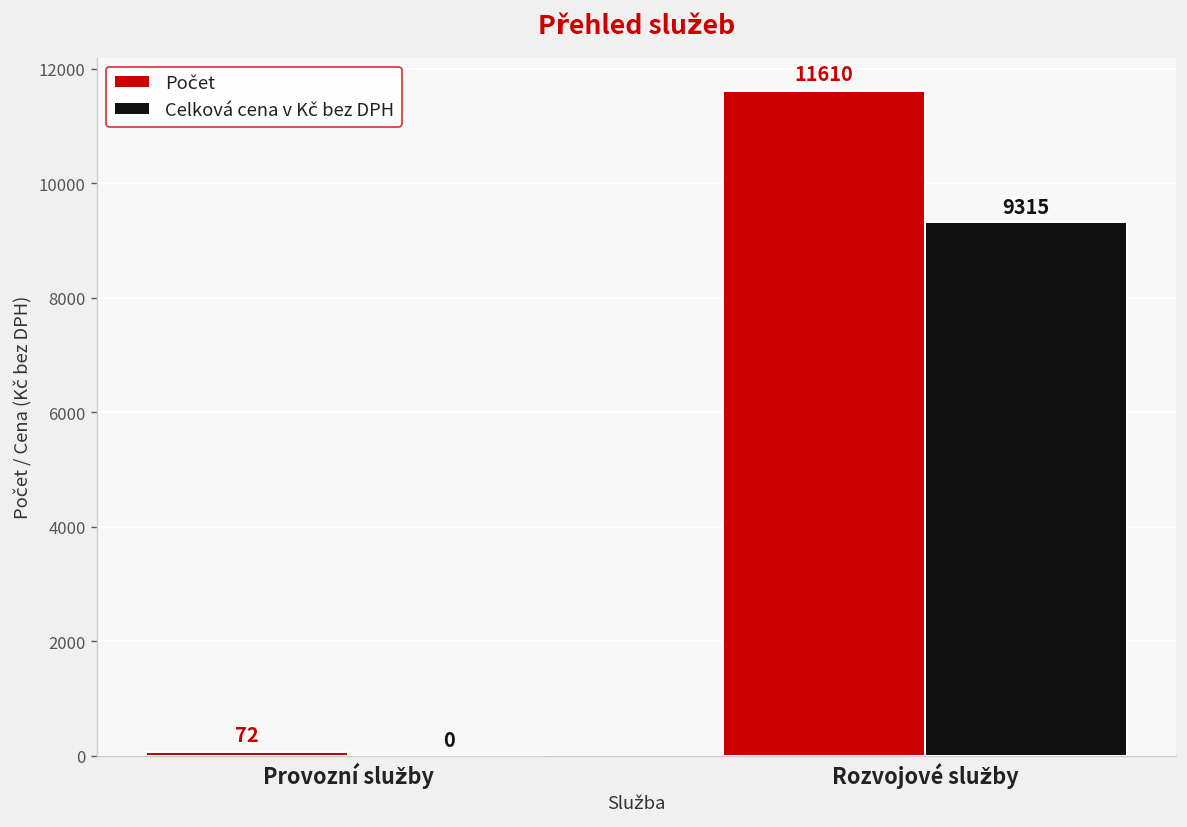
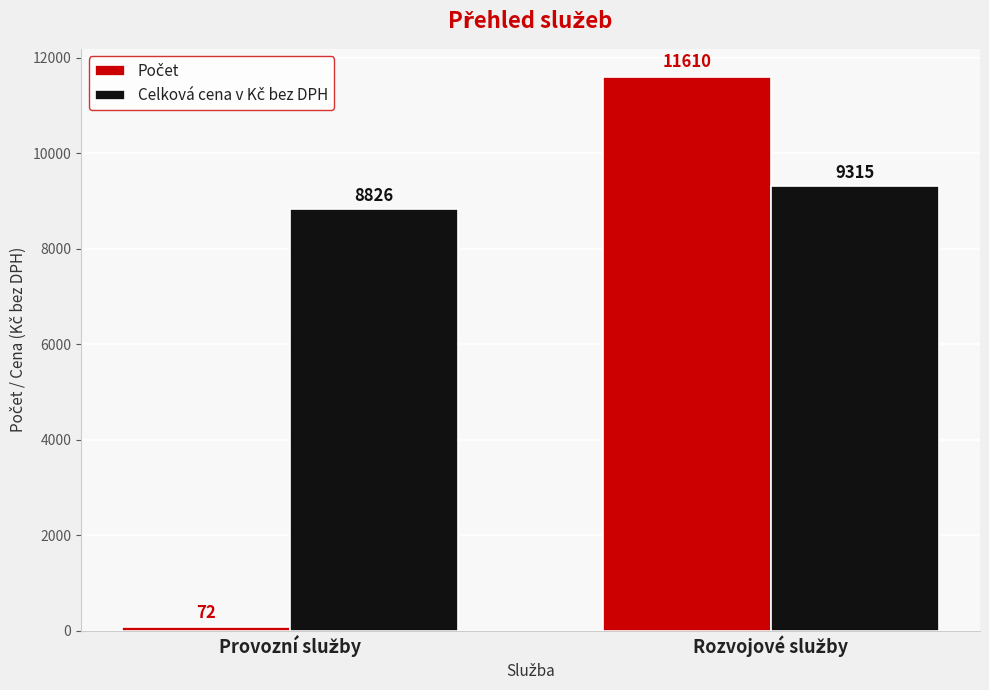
Celková cena v Kč bez DPH, Provozní služby: 0 -> 8826
